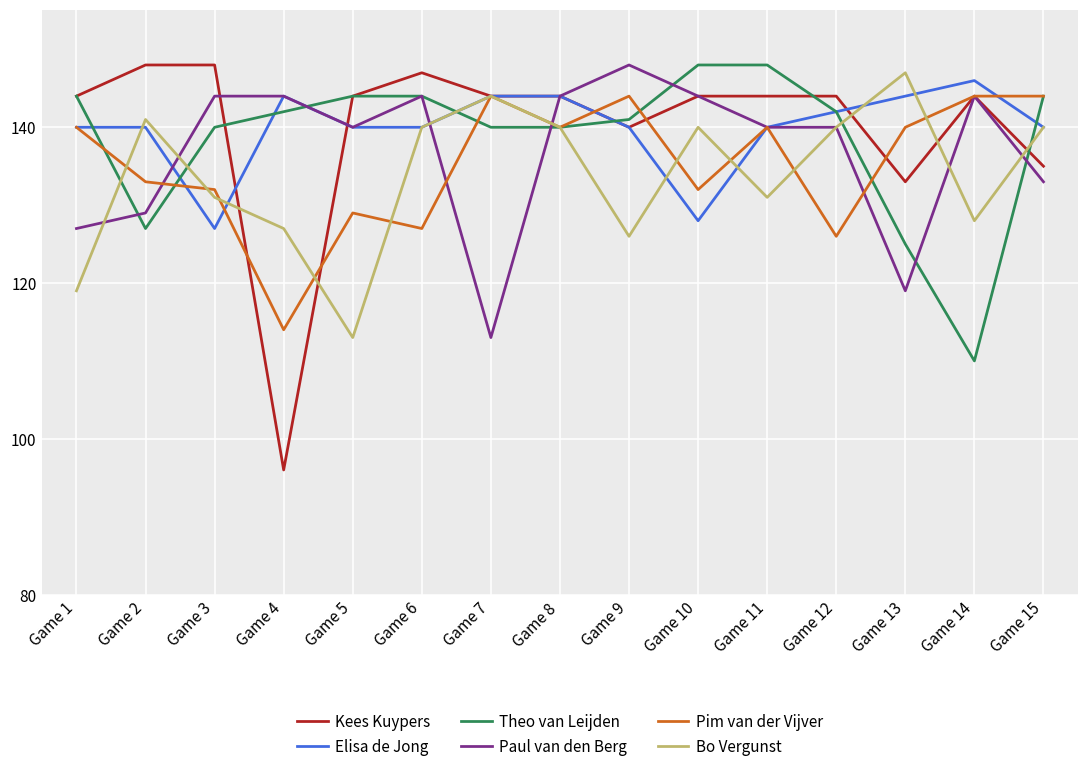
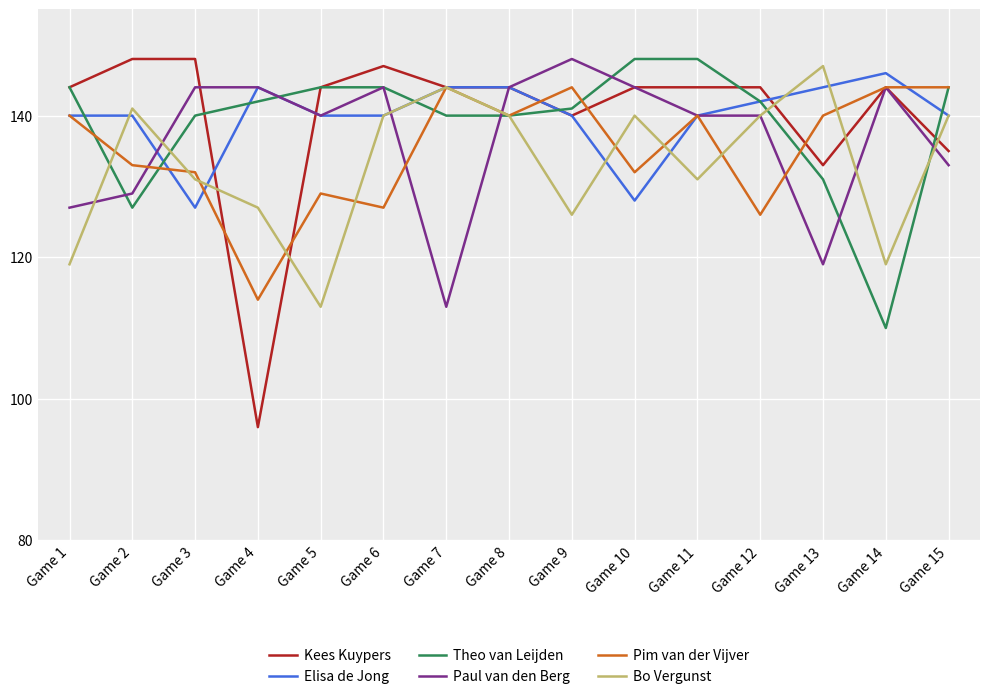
Theo van Leijden, Game 13: 125 -> 131
Bo Vergunst, Game 14: 128 -> 119
